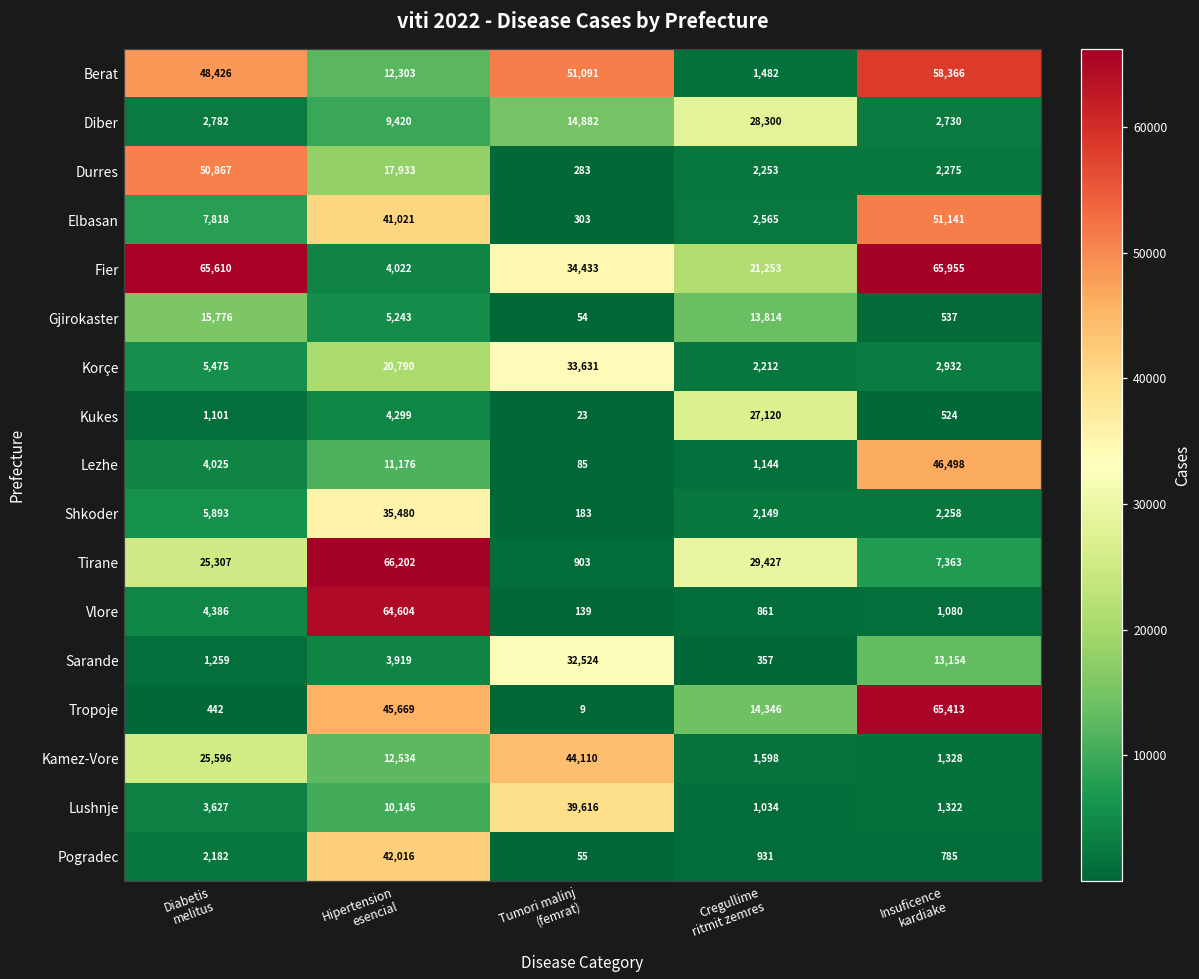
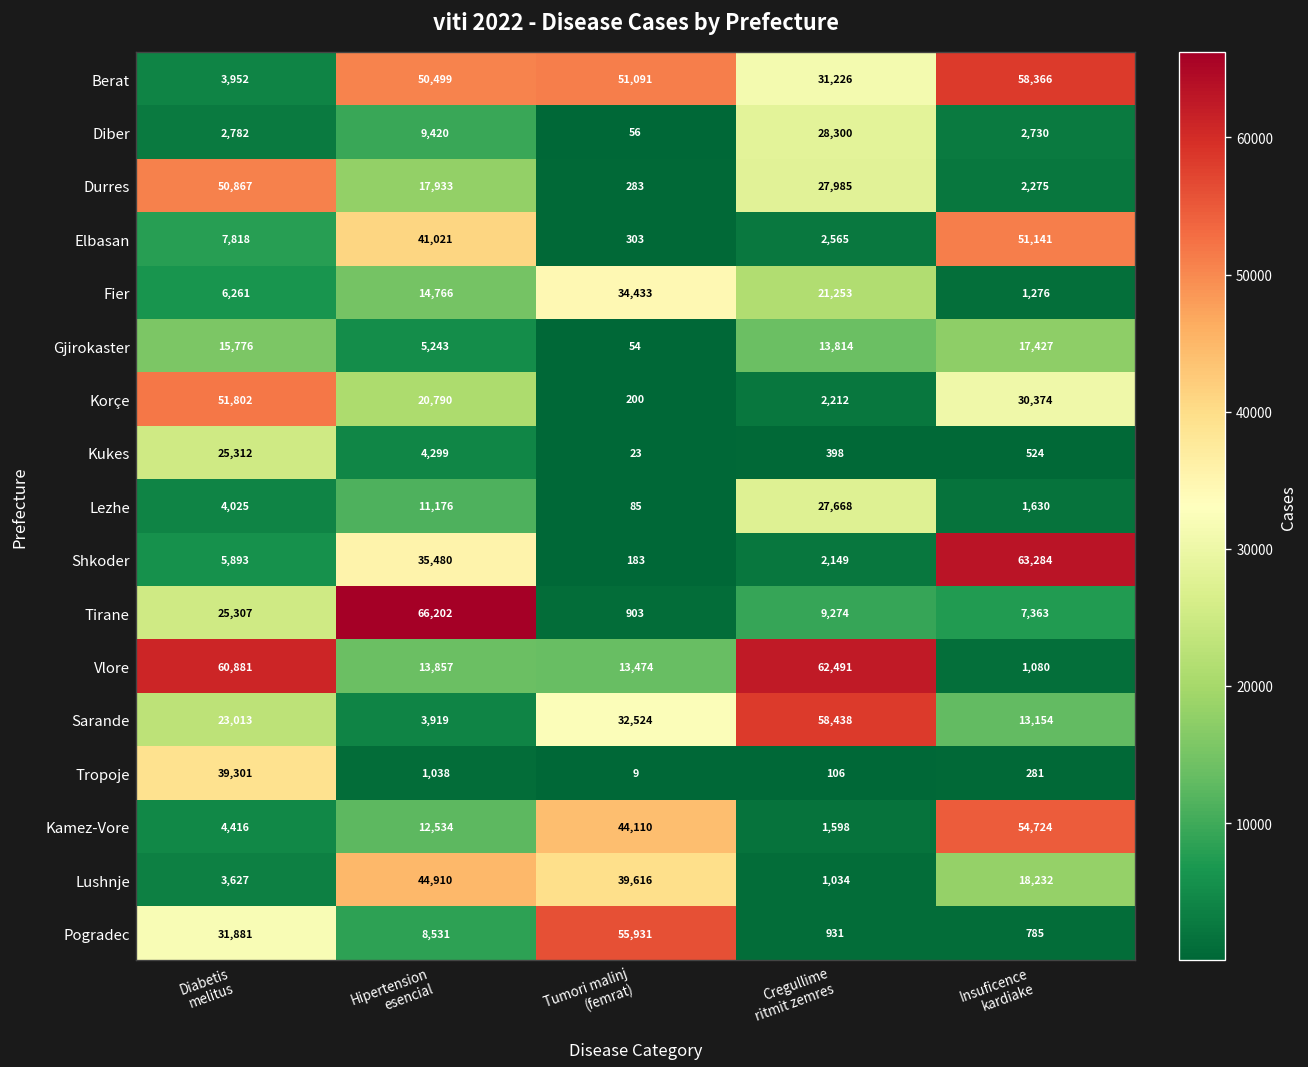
Berat, Diabetis melitus: 48,426 -> 3,952
Berat, Hipertension esencial: 12,303 -> 50,499
Berat, Cregullime ritmit zemres: 1,482 -> 31,226
Diber, Tumori malinj (femrat): 14,882 -> 56
Durres, Cregullime ritmit zemres: 2,253 -> 27,985
Fier, Diabetis melitus: 65,610 -> 6,261
Fier, Hipertension esencial: 4,022 -> 14,766
Fier, Insuficence kardiake: 65,955 -> 1,276
Gjirokaster, Insuficence kardiake: 537 -> 17,427
Korçe, Diabetis melitus: 5,475 -> 51,802
Korçe, Tumori malinj (femrat): 33,631 -> 200
Korçe, Insuficence kardiake: 2,932 -> 30,374
Kukes, Diabetis melitus: 1,101 -> 25,312
Kukes, Cregullime ritmit zemres: 27,120 -> 398
Lezhe, Cregullime ritmit zemres: 1,144 -> 27,668
Lezhe, Insuficence kardiake: 46,498 -> 1,630
Shkoder, Insuficence kardiake: 2,258 -> 63,284
Tirane, Cregullime ritmit zemres: 29,427 -> 9,274
Vlore, Diabetis melitus: 4,386 -> 60,881
Vlore, Hipertension esencial: 64,604 -> 13,857
Vlore, Tumori malinj (femrat): 139 -> 13,474
Vlore, Cregullime ritmit zemres: 861 -> 62,491
Sarande, Diabetis melitus: 1,259 -> 23,013
Sarande, Cregullime ritmit zemres: 357 -> 58,438
Tropoje, Diabetis melitus: 442 -> 39,301
Tropoje, Hipertension esencial: 45,669 -> 1,038
Tropoje, Cregullime ritmit zemres: 14,346 -> 106
Tropoje, Insuficence kardiake: 65,413 -> 281
Kamez-Vore, Diabetis melitus: 25,596 -> 4,416
Kamez-Vore, Insuficence kardiake: 1,328 -> 54,724
Lushnje, Hipertension esencial: 10,145 -> 44,910
Lushnje, Insuficence kardiake: 1,322 -> 18,232
Pogradec, Diabetis melitus: 2,182 -> 31,881
Pogradec, Hipertension esencial: 42,016 -> 8,531
Pogradec, Tumori malinj (femrat): 55 -> 55,931
